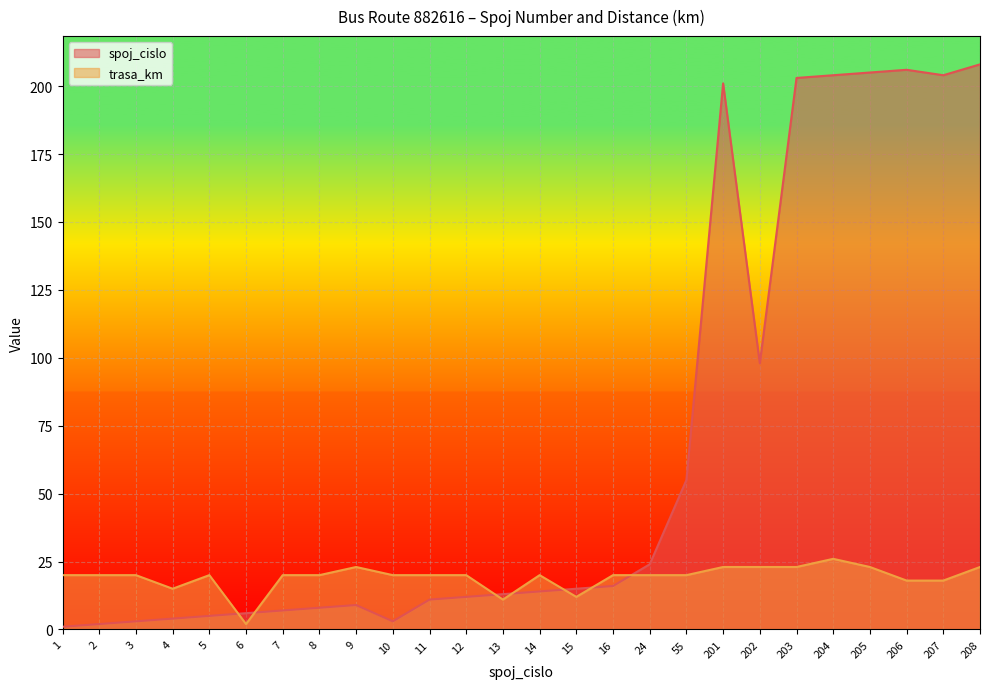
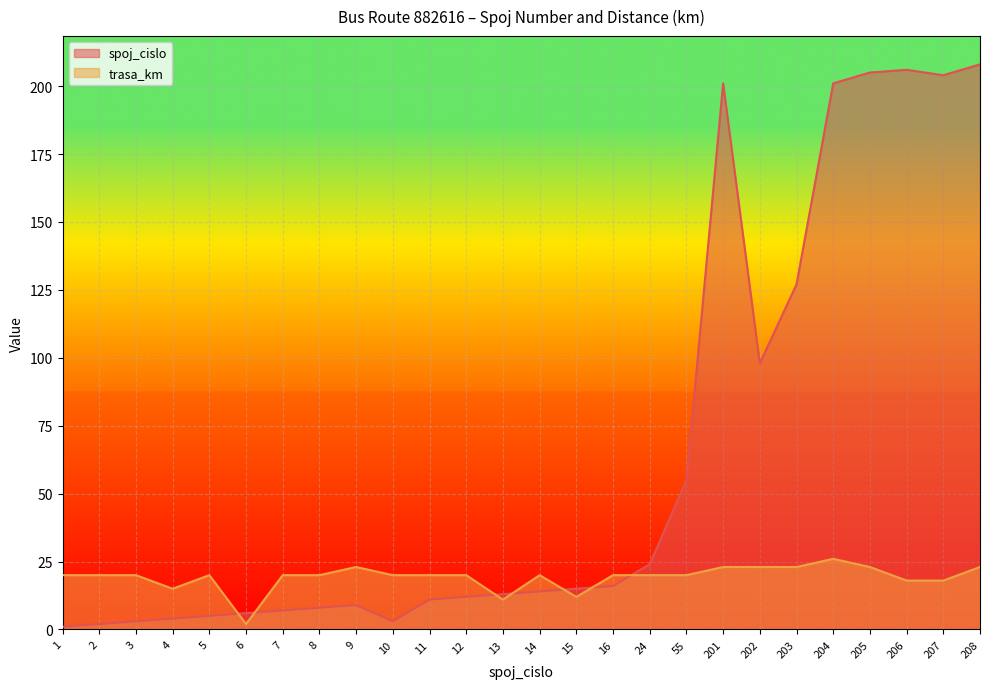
spoj_cislo, 203: 203 -> 127
spoj_cislo, 204: 204 -> 201
